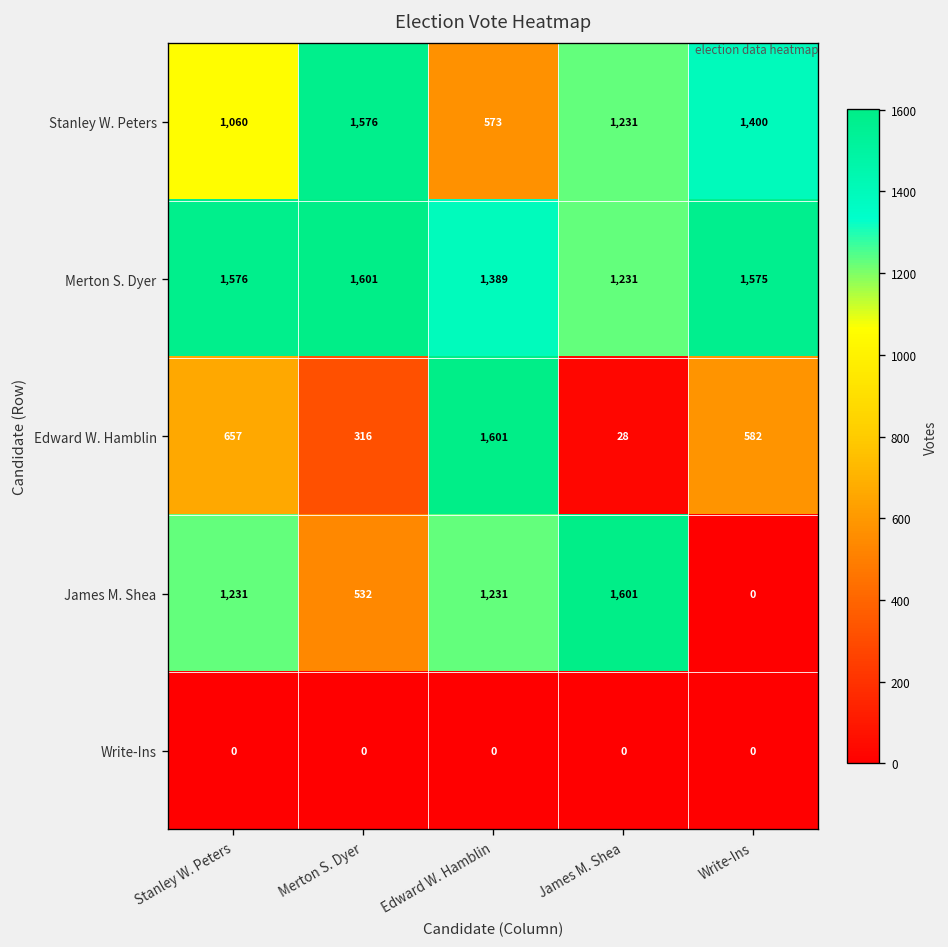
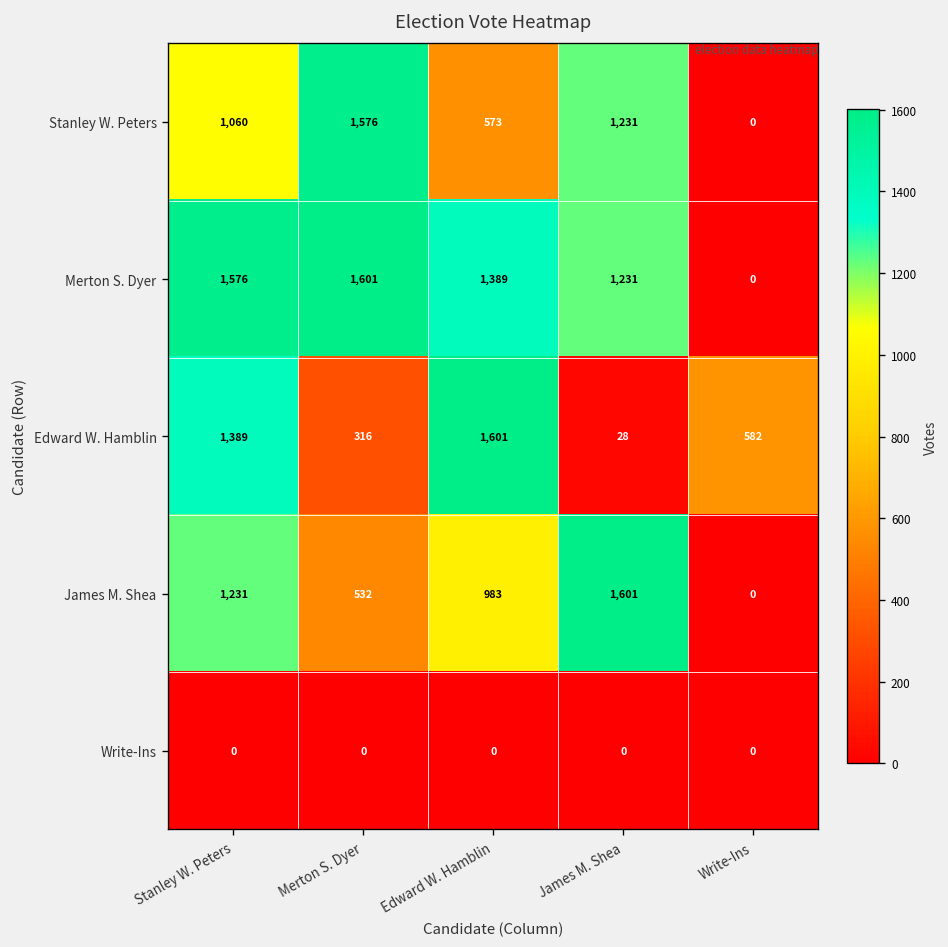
Stanley W. Peters, Write-Ins: 1,400 -> 0
Merton S. Dyer, Write-Ins: 1,575 -> 0
Edward W. Hamblin, Stanley W. Peters: 657 -> 1,389
James M. Shea, Edward W. Hamblin: 1,231 -> 983
